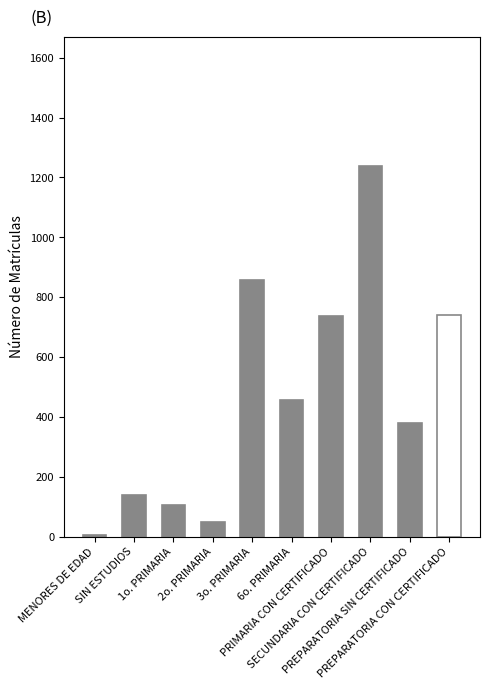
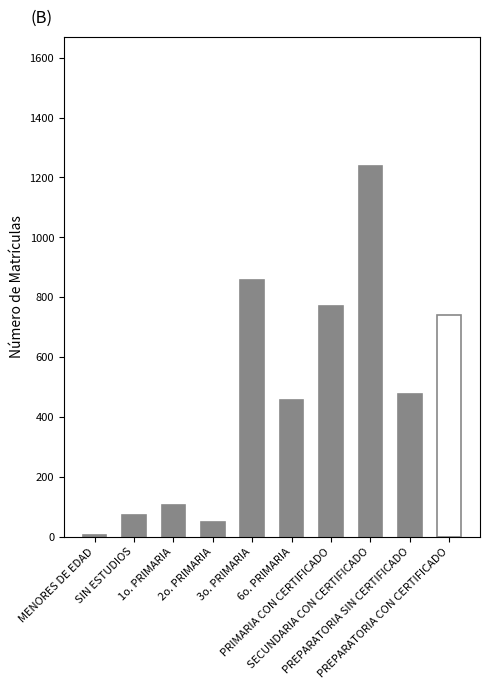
SIN ESTUDIOS: 140 -> 70
PRIMARIA CON CERTIFICADO: 740 -> 770
PREPARATORIA SIN CERTIFICADO: 380 -> 480
